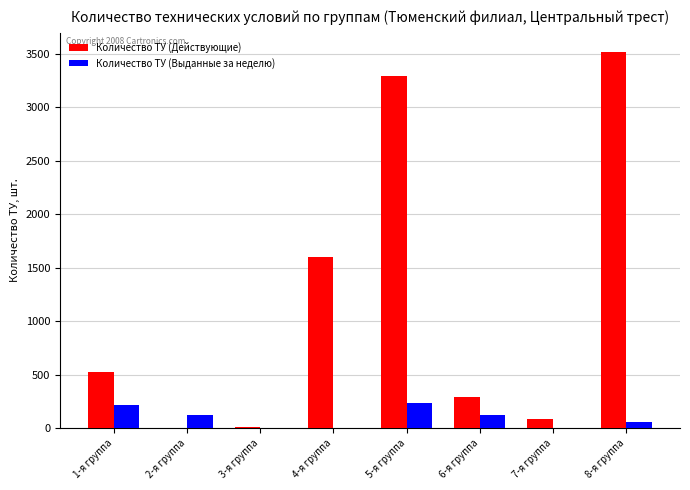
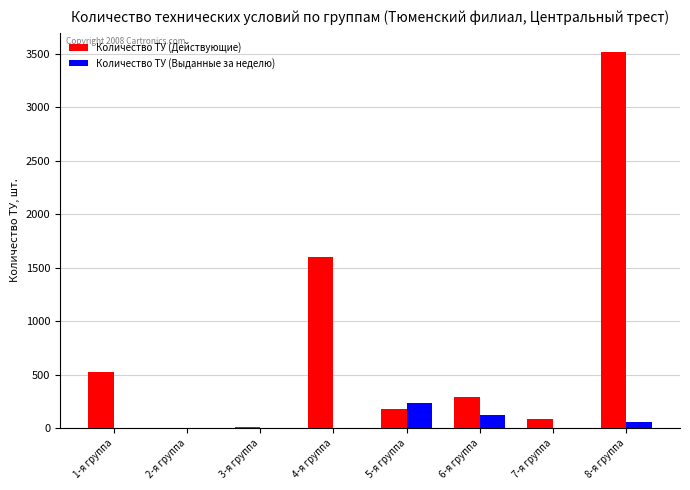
Количество ТУ (Выданные за неделю), 1-я группа: 210 -> 0
Количество ТУ (Выданные за неделю), 2-я группа: 120 -> 0
Количество ТУ (Действующие), 5-я группа: 3290 -> 180
